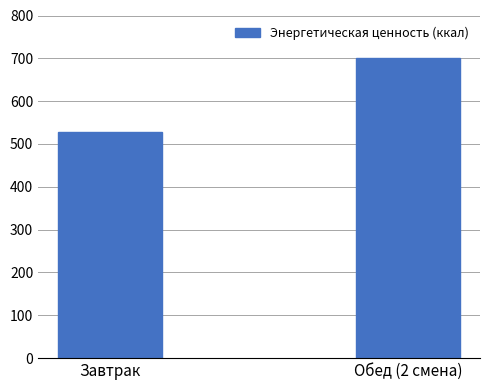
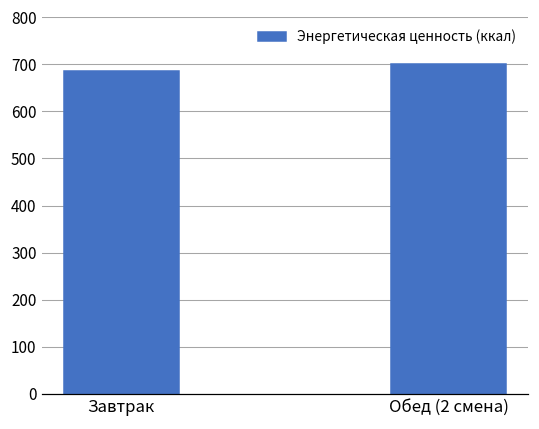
Завтрак: 530 -> 690
